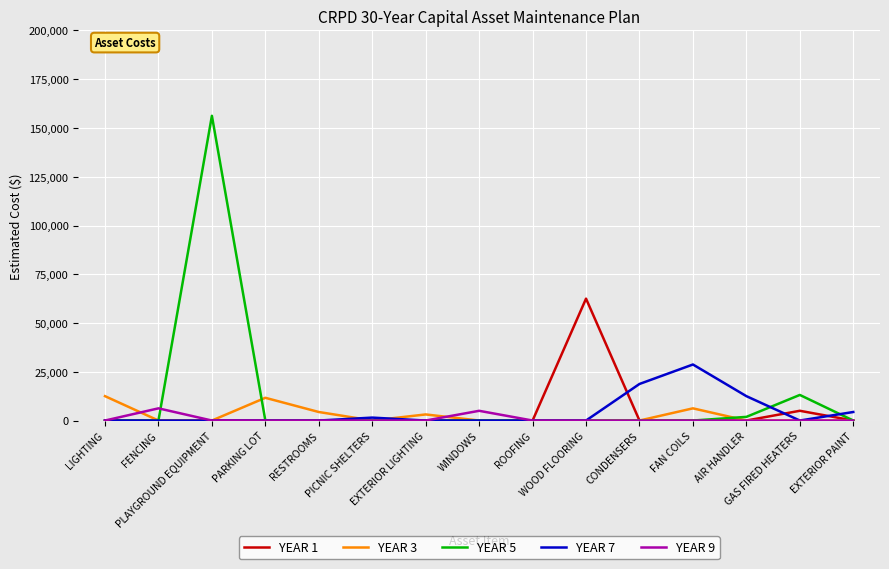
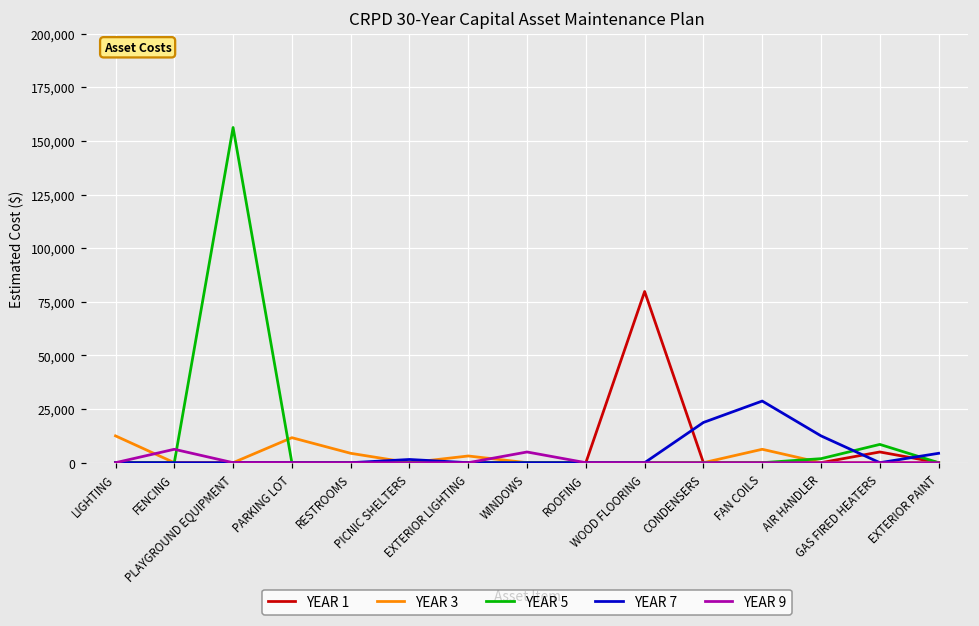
YEAR 1, WOOD FLOORING: 63,000 -> 80,000
YEAR 5, GAS FIRED HEATERS: 13,000 -> 9,000
